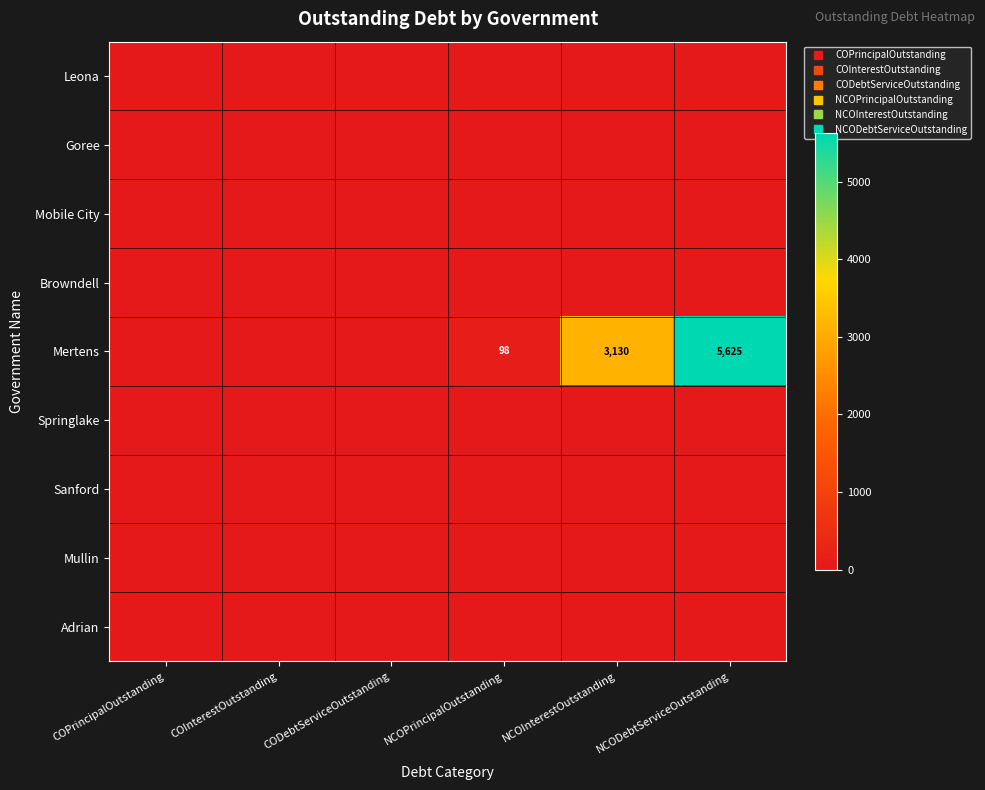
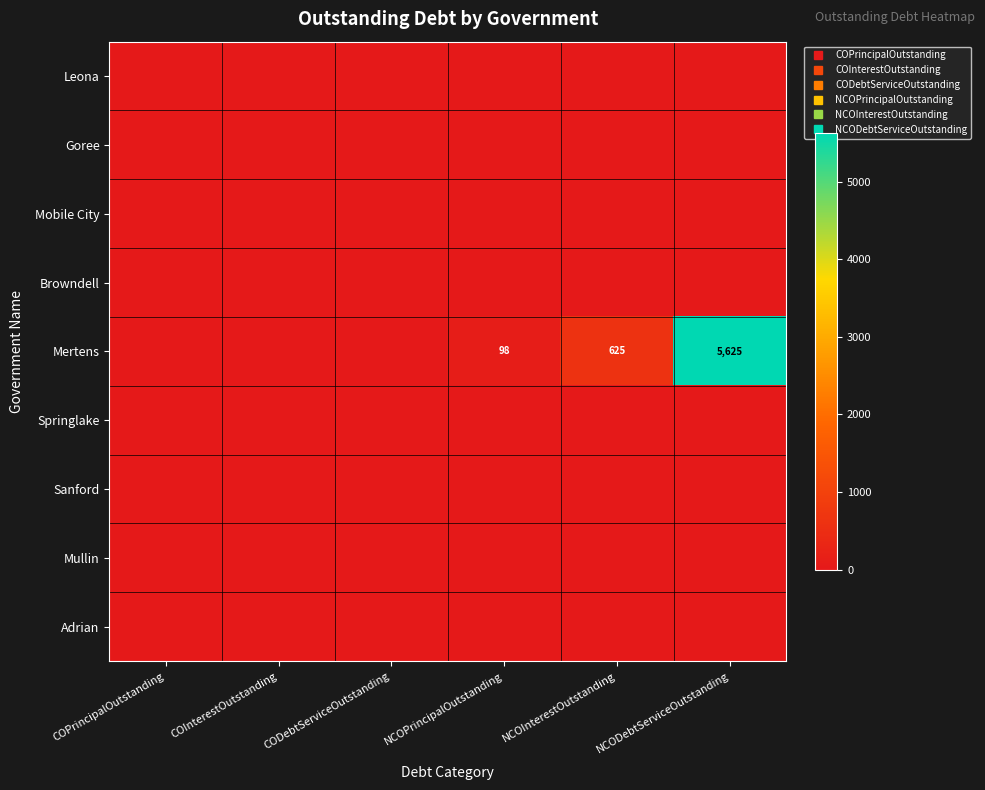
Mertens, NCOInterestOutstanding: 3,130 -> 625
